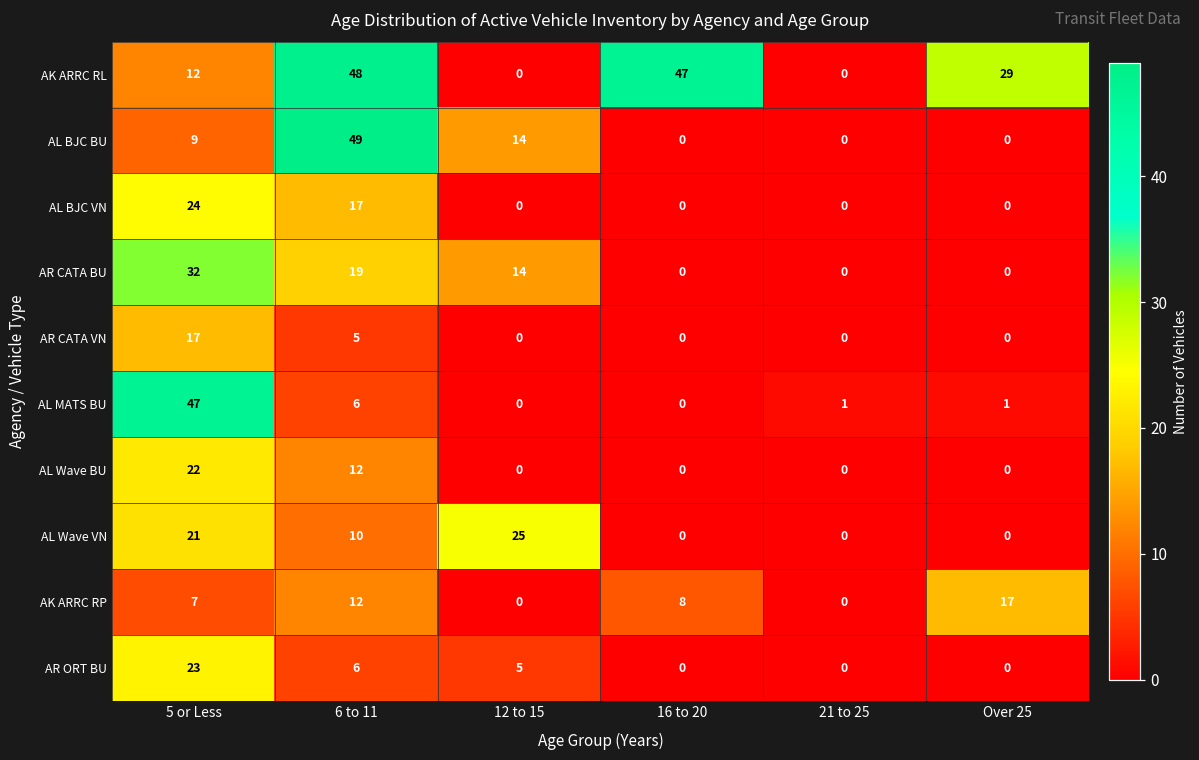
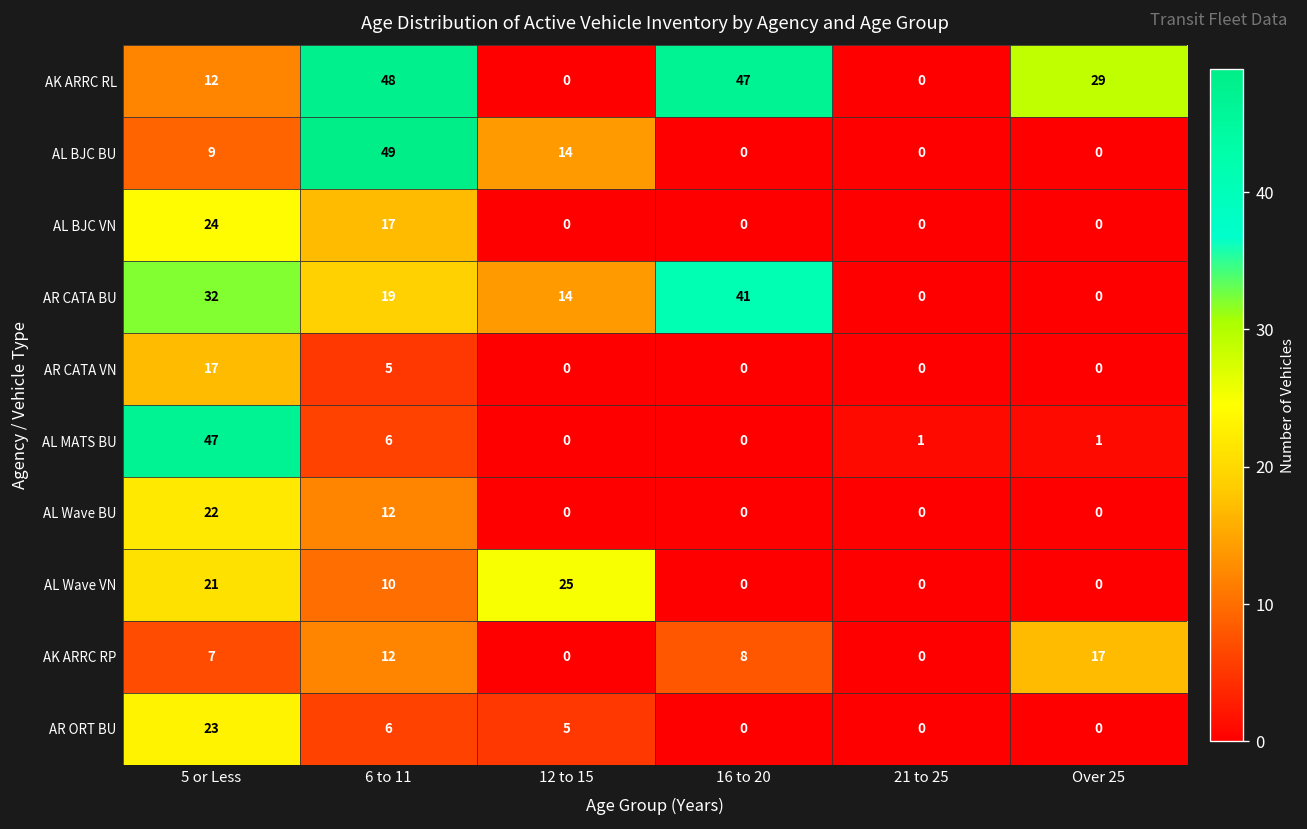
AR CATA BU, 16 to 20: 0 -> 41
